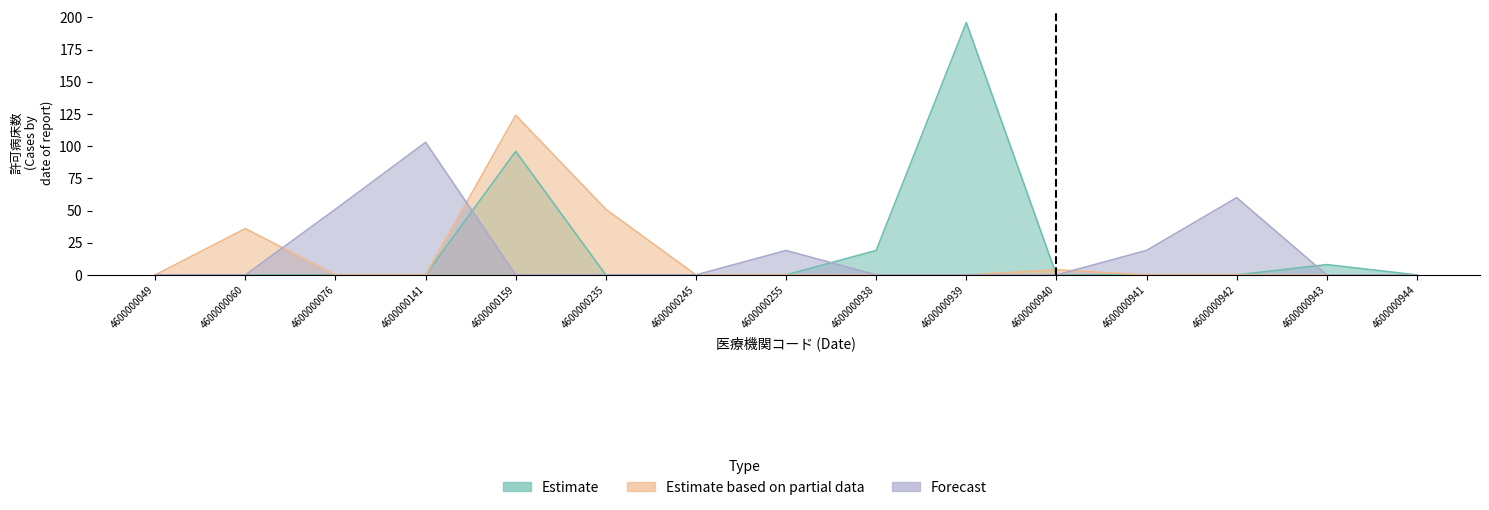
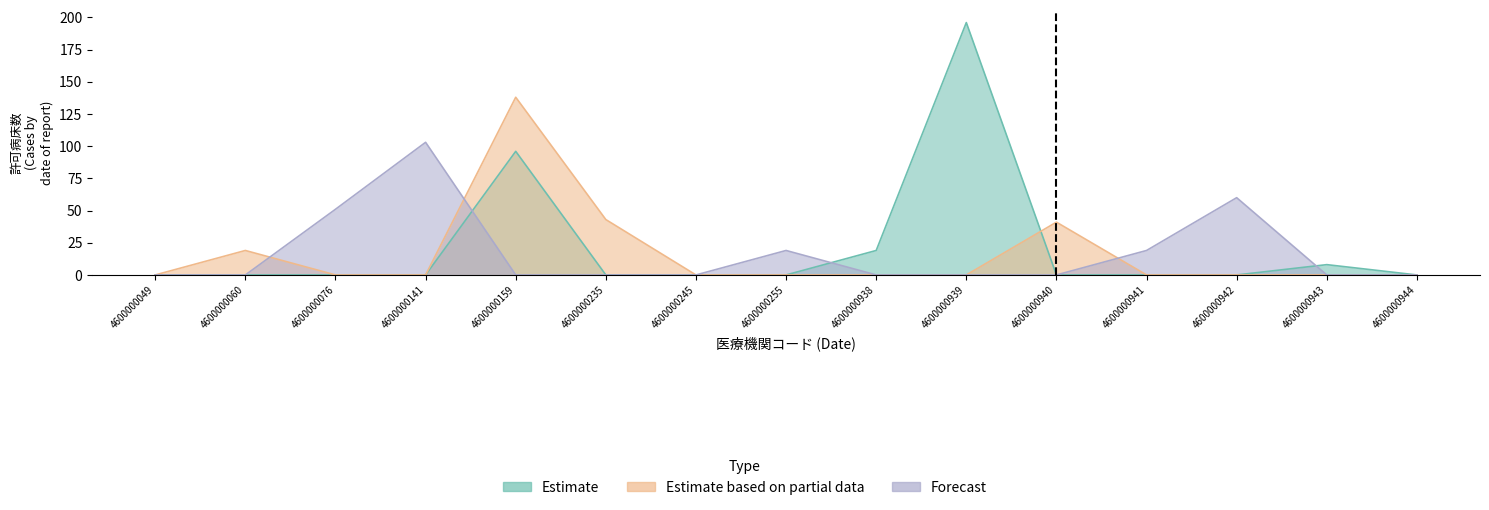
Estimate based on partial data, 4600000060: 36 -> 19
Estimate based on partial data, 4600000159: 124 -> 138
Estimate based on partial data, 4600000235: 51 -> 43
Estimate based on partial data, 4600000940: 4 -> 41
